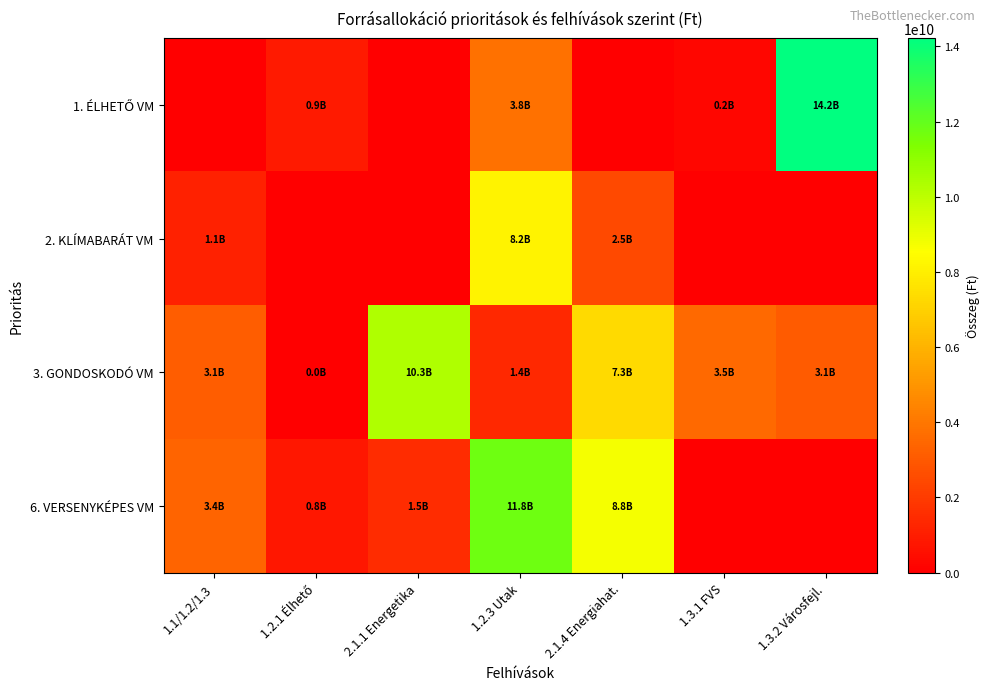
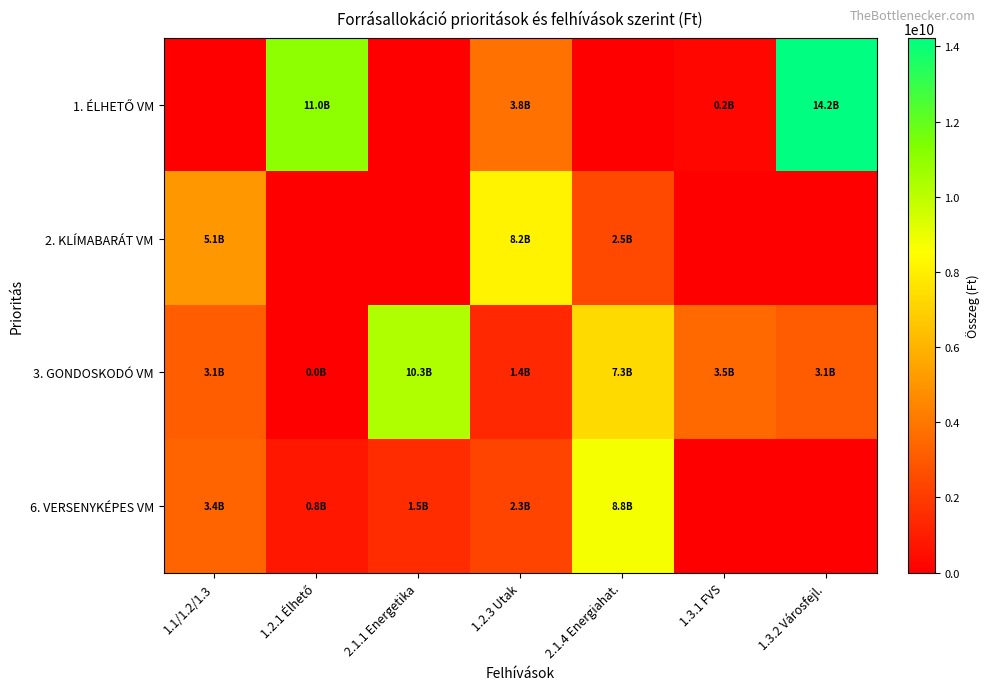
1. ÉLHETŐ VM, 1.2.1 Élhető: 0.9B -> 11.0B
2. KLÍMABARÁT VM, 1.1/1.2/1.3: 1.1B -> 5.1B
6. VERSENYKÉPES VM, 1.2.3 Utak: 11.8B -> 2.3B
